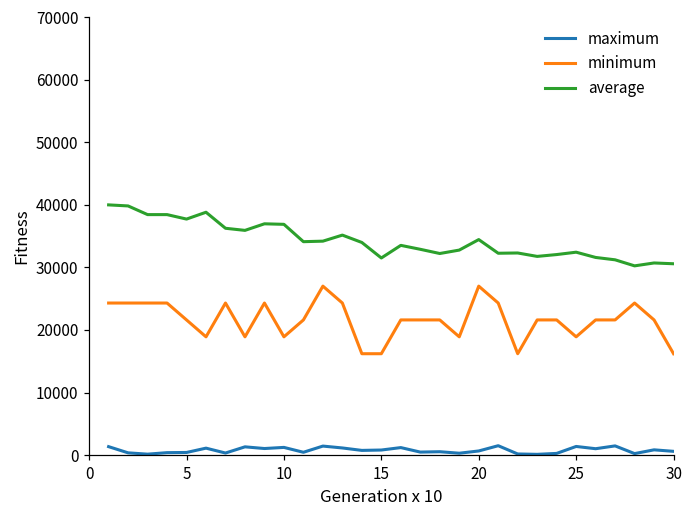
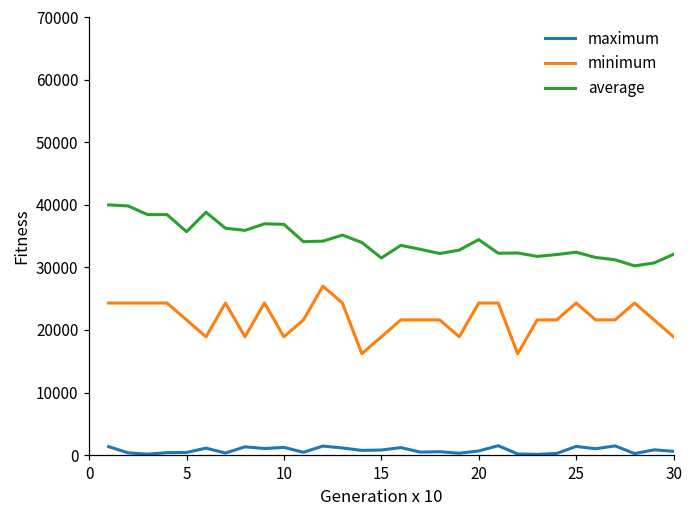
average, 5: 38000 -> 36000
minimum, 15: 16000 -> 19000
minimum, 20: 27000 -> 24000
minimum, 25: 19000 -> 24000
minimum, 30: 16000 -> 19000
average, 30: 31000 -> 32000
